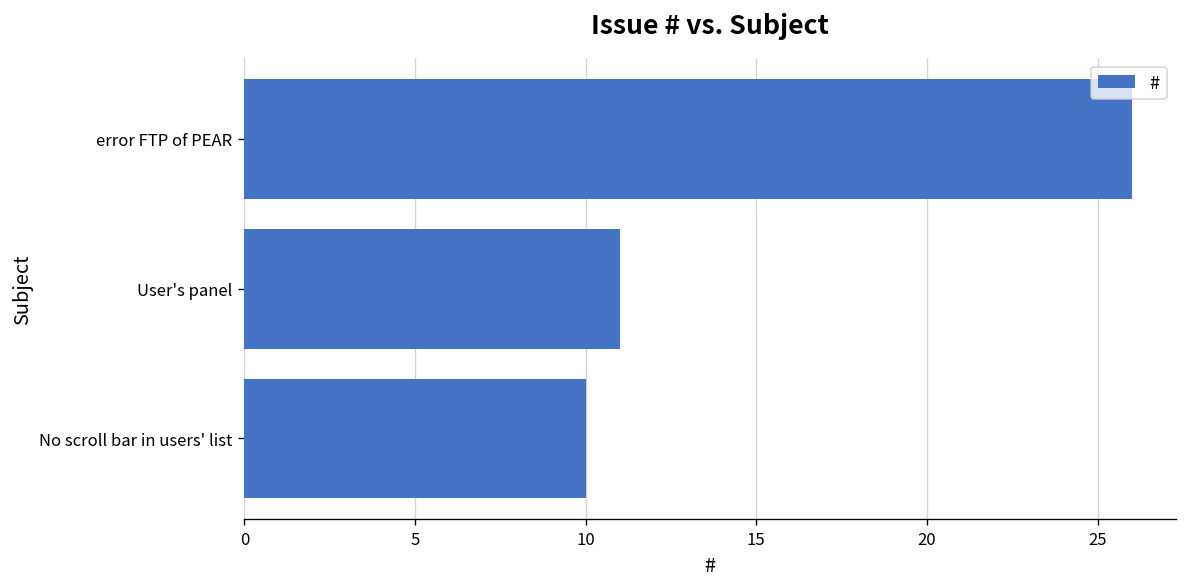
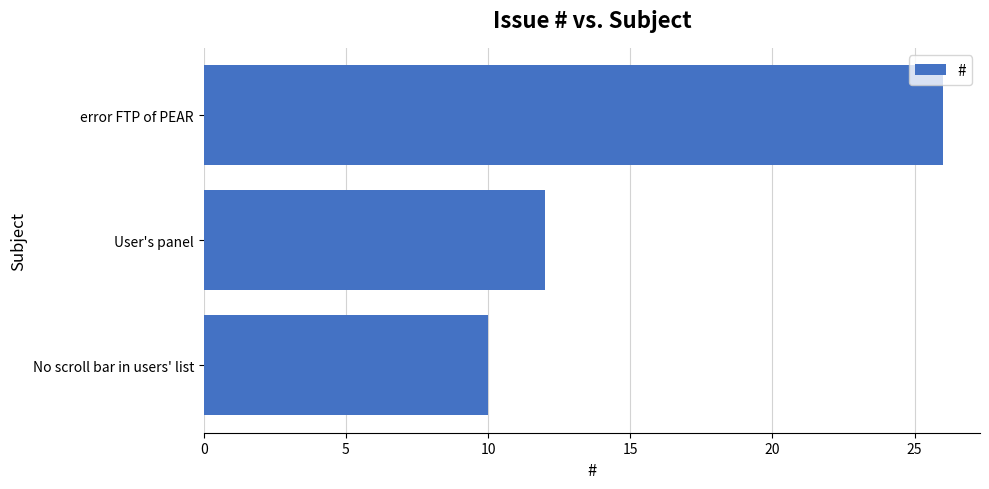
User's panel: 11 -> 12
